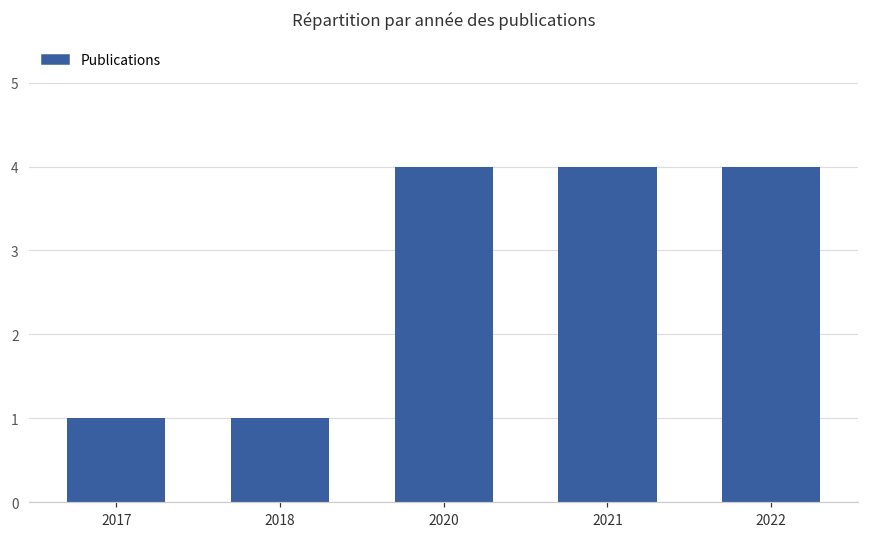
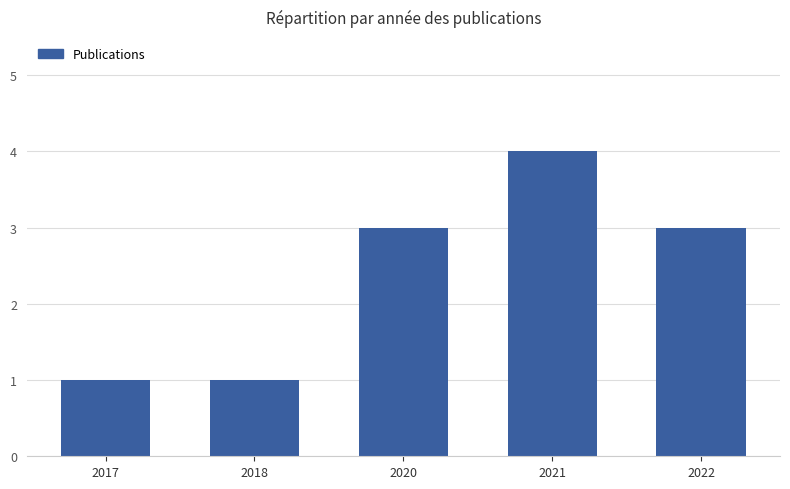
2020: 4 -> 3
2022: 4 -> 3
